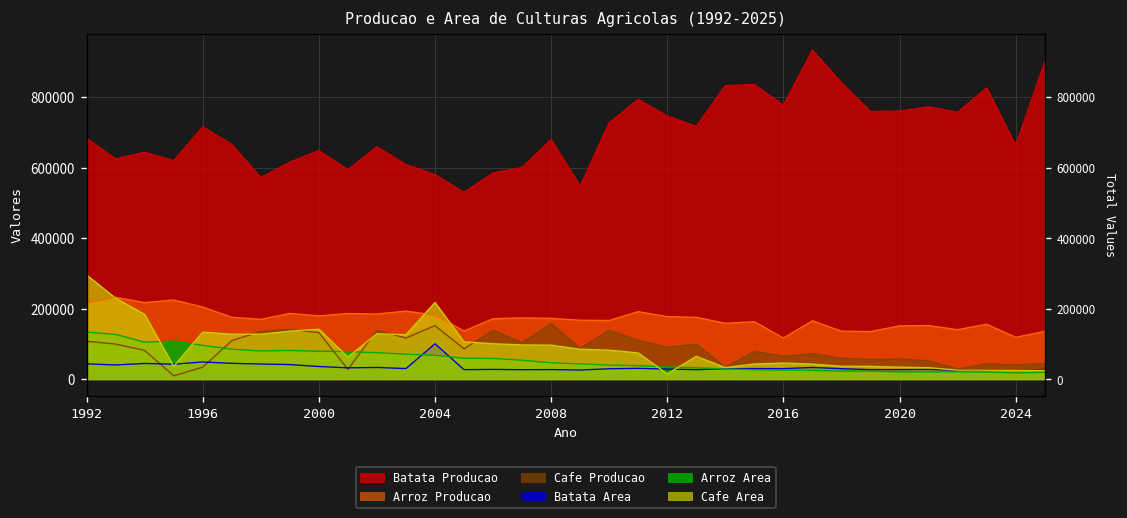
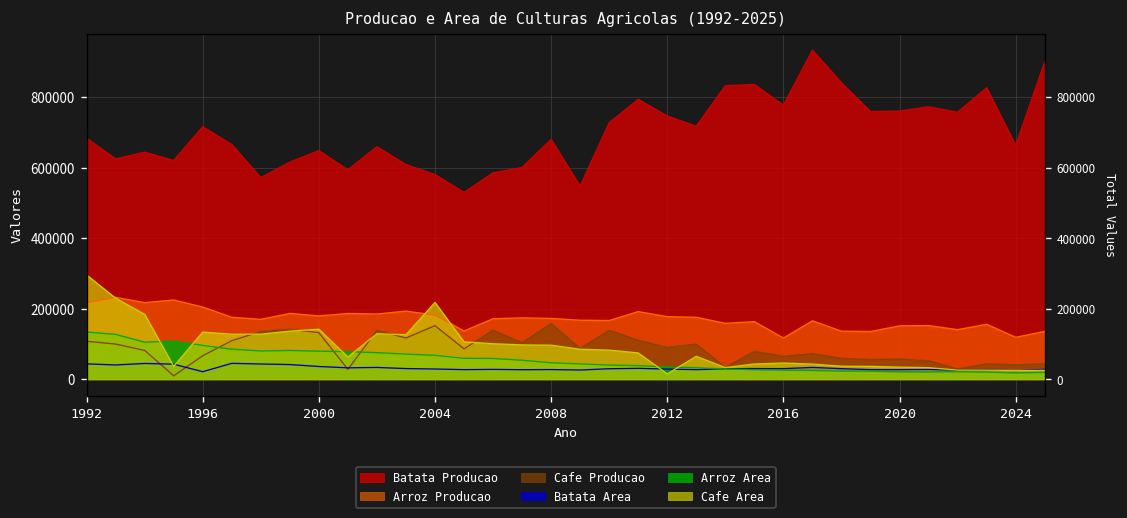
Cafe Producao, 1996: 30000 -> 70000
Batata Area, 1996: 50000 -> 20000
Batata Area, 2004: 100000 -> 30000
